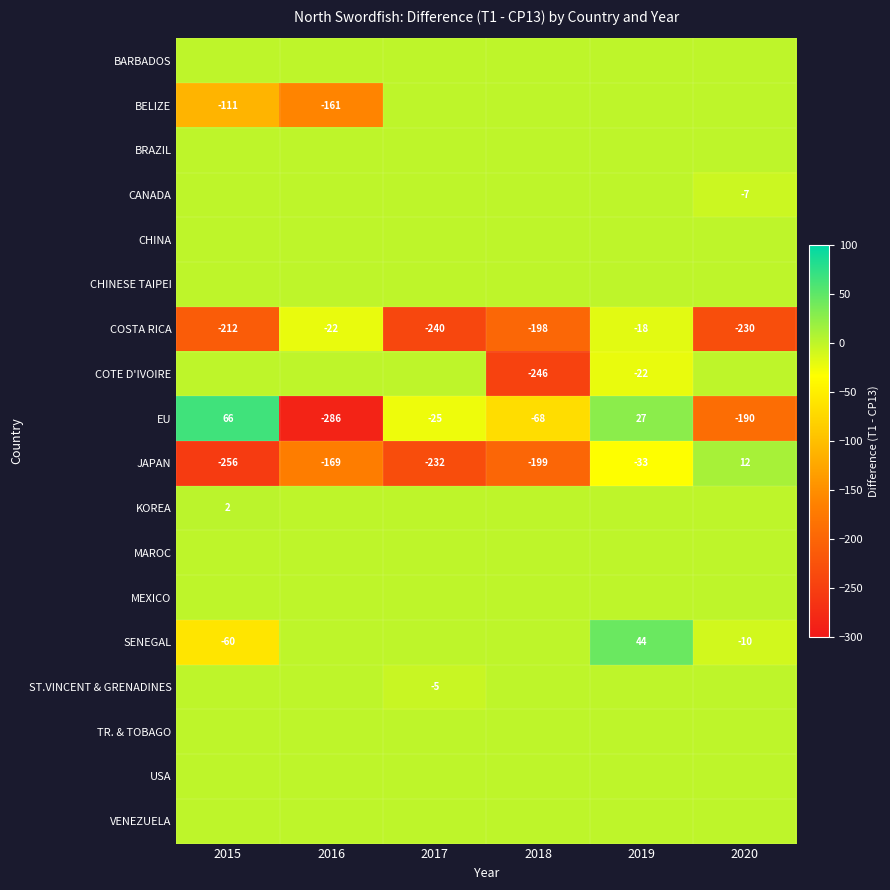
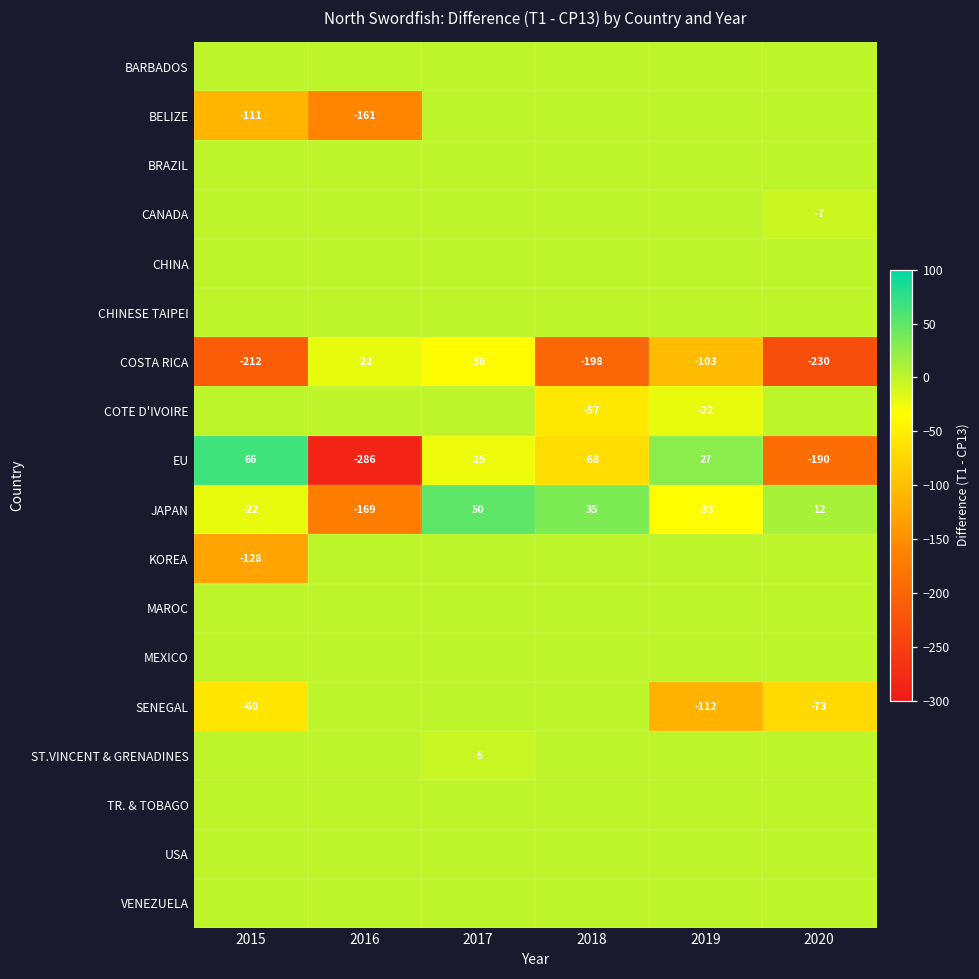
COSTA RICA, 2017: -240 -> -36
COSTA RICA, 2019: -18 -> -103
COTE D'IVOIRE, 2018: -246 -> -57
JAPAN, 2015: -256 -> -22
JAPAN, 2017: -232 -> 50
JAPAN, 2018: -199 -> 35
KOREA, 2015: 2 -> -128
SENEGAL, 2019: 44 -> -112
SENEGAL, 2020: -10 -> -73
